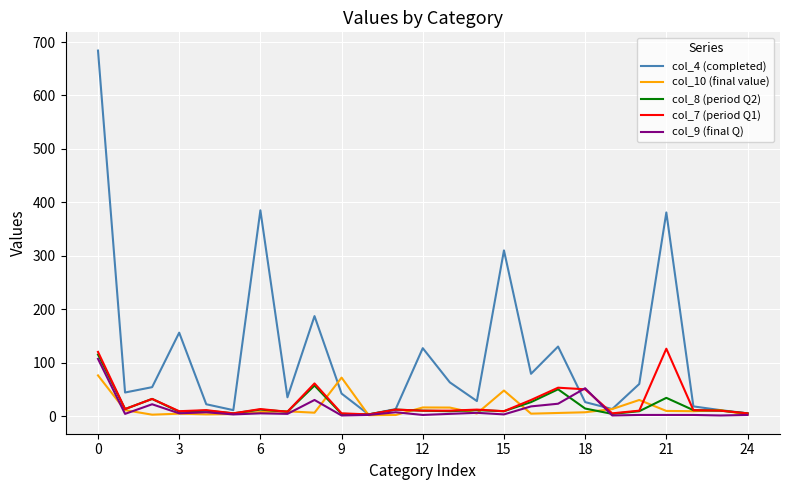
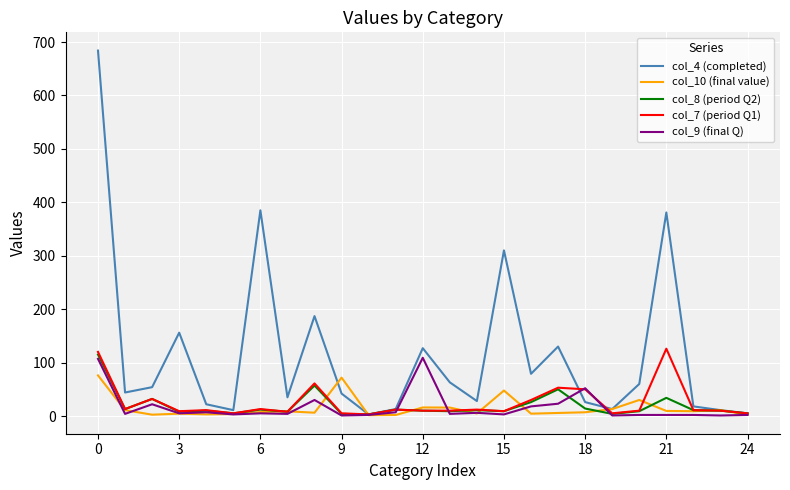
col_9 (final Q), 12: 0 -> 110
